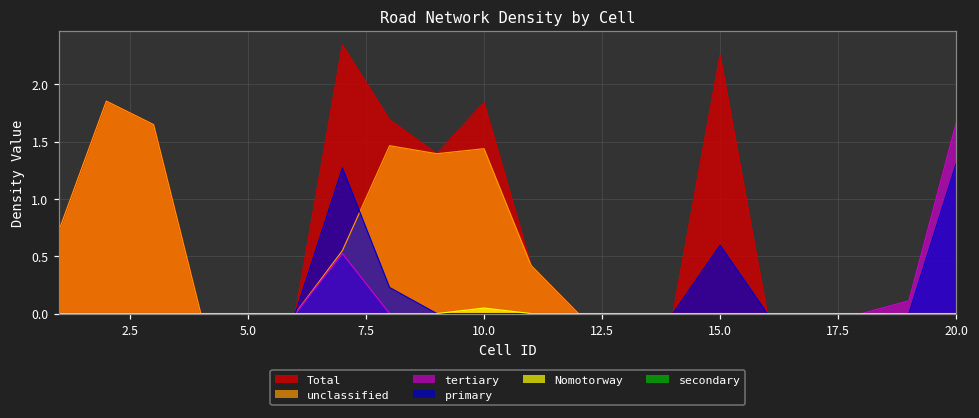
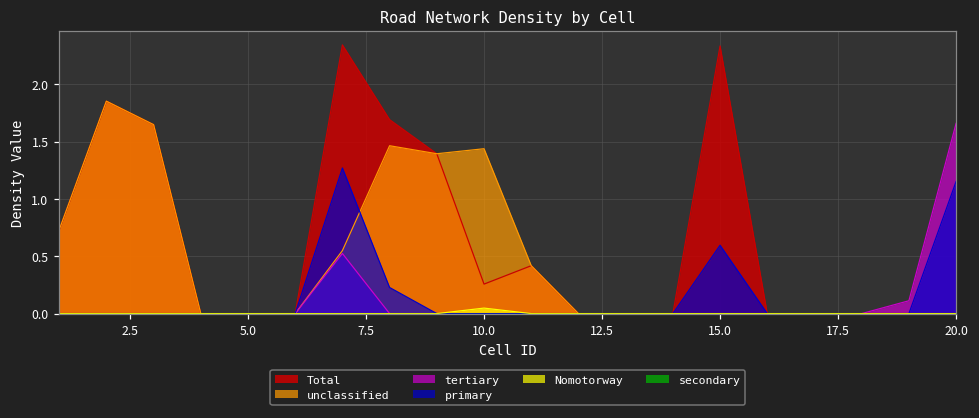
Total, 10.0: 1.84 -> 0.26
Total, 15.0: 2.26 -> 2.34
primary, 20.0: 1.31 -> 1.15
